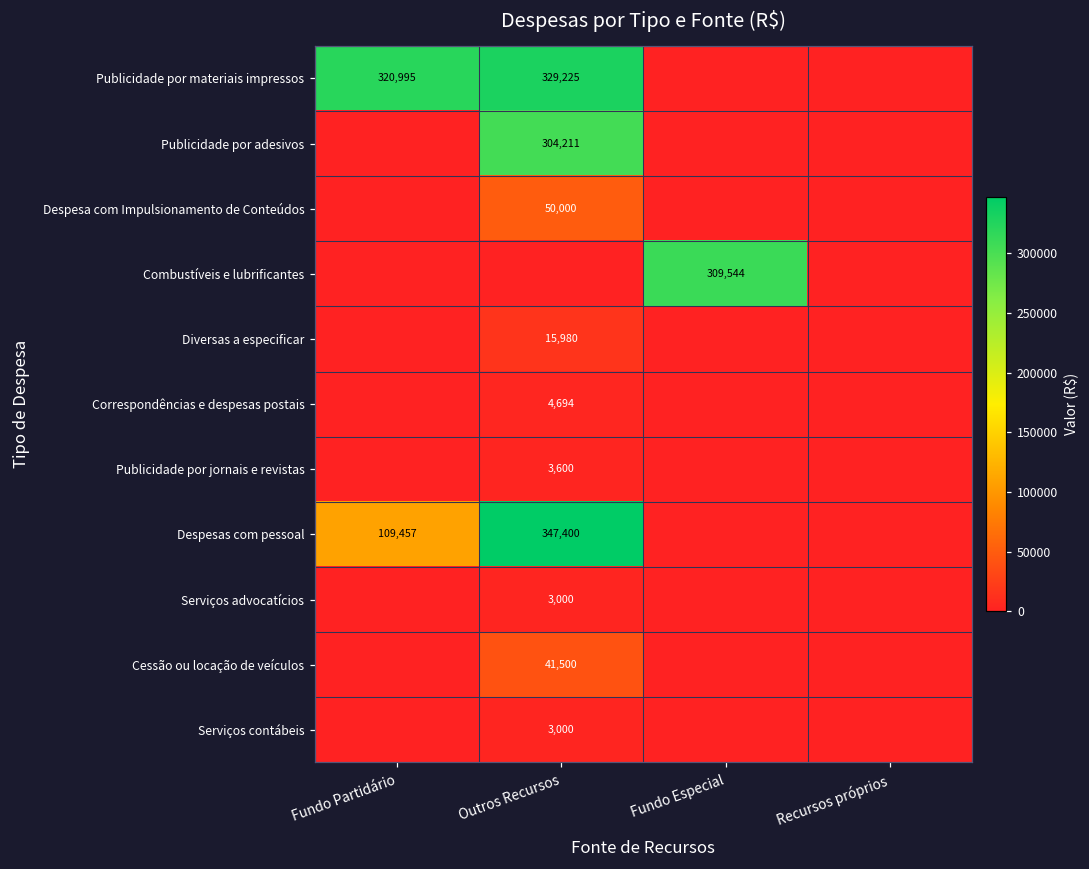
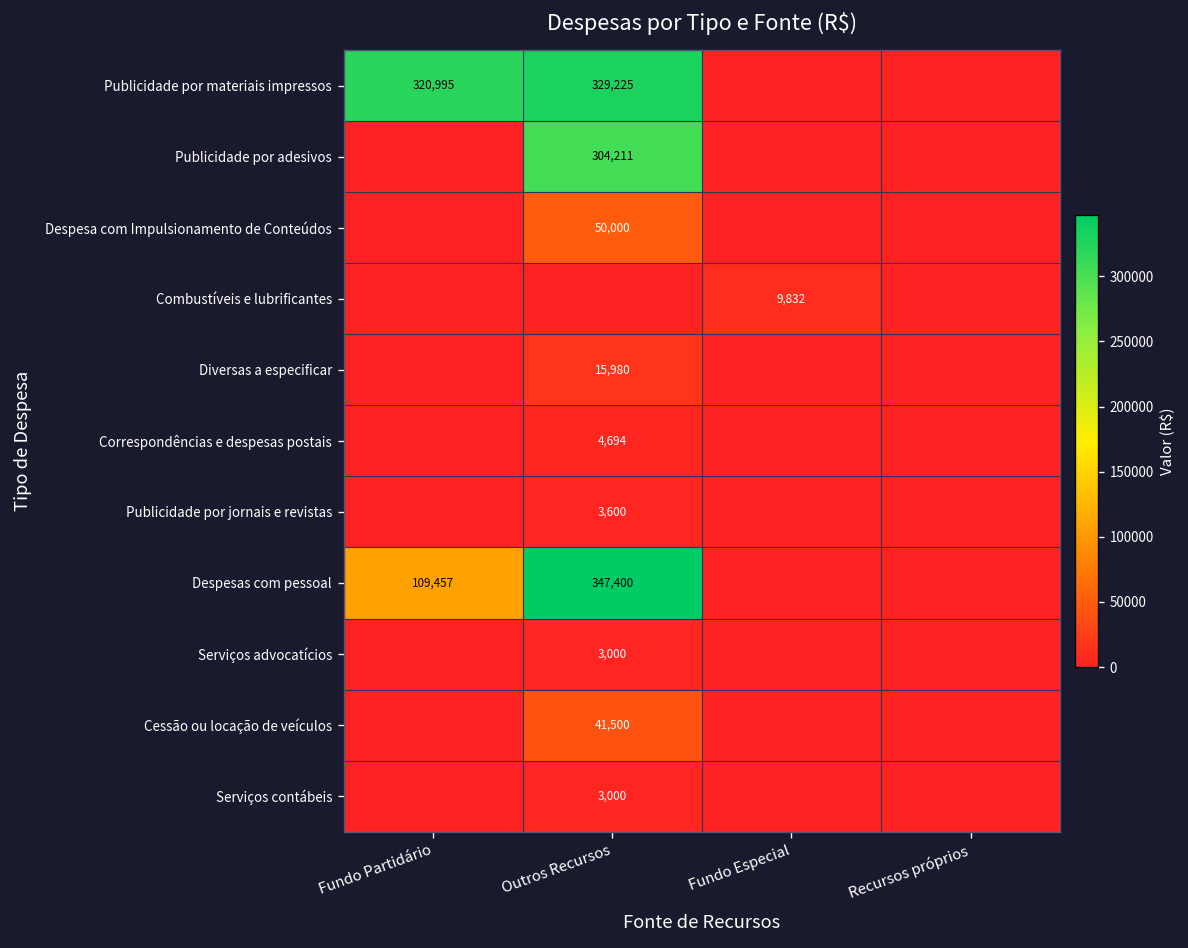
Combustíveis e lubrificantes, Fundo Especial: 309,544 -> 9,832
